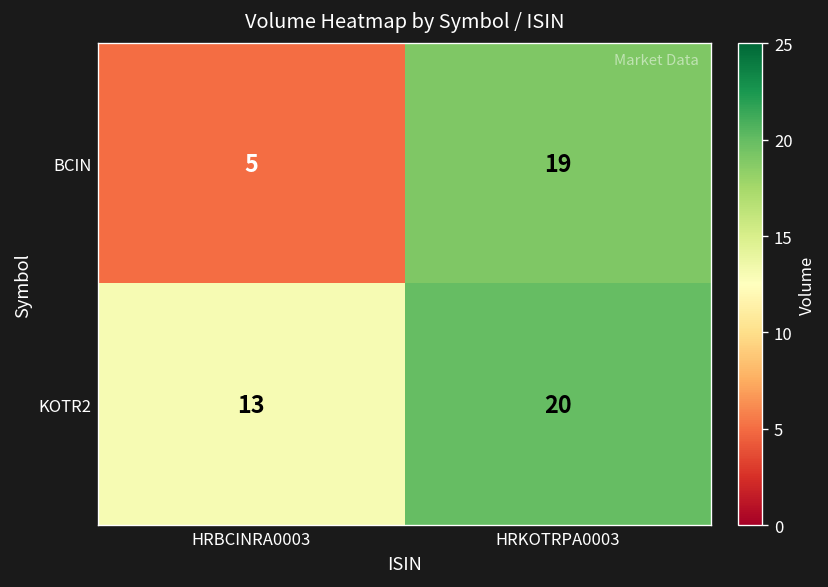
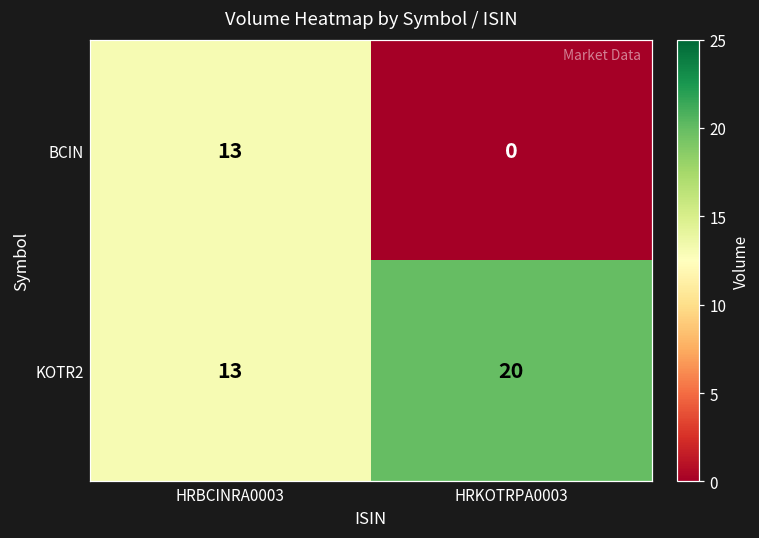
BCIN, HRBCINRA0003: 5 -> 13
BCIN, HRKOTRPA0003: 19 -> 0
